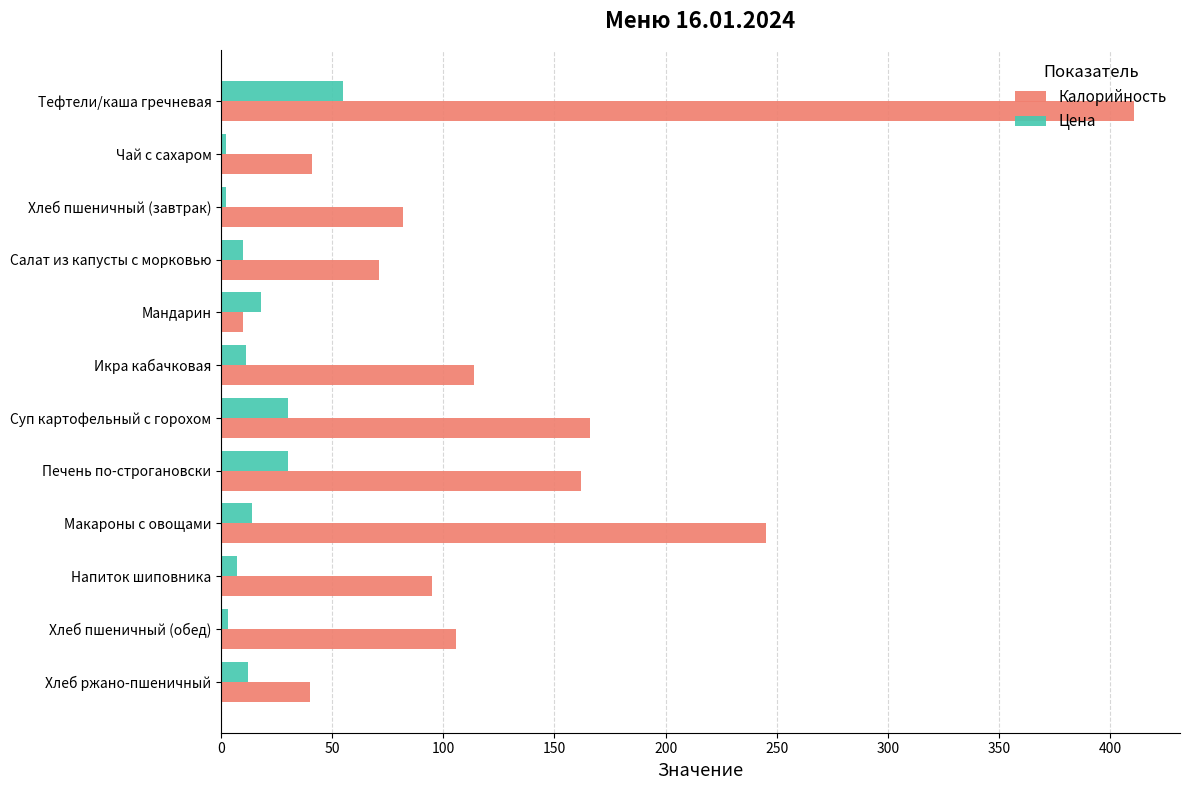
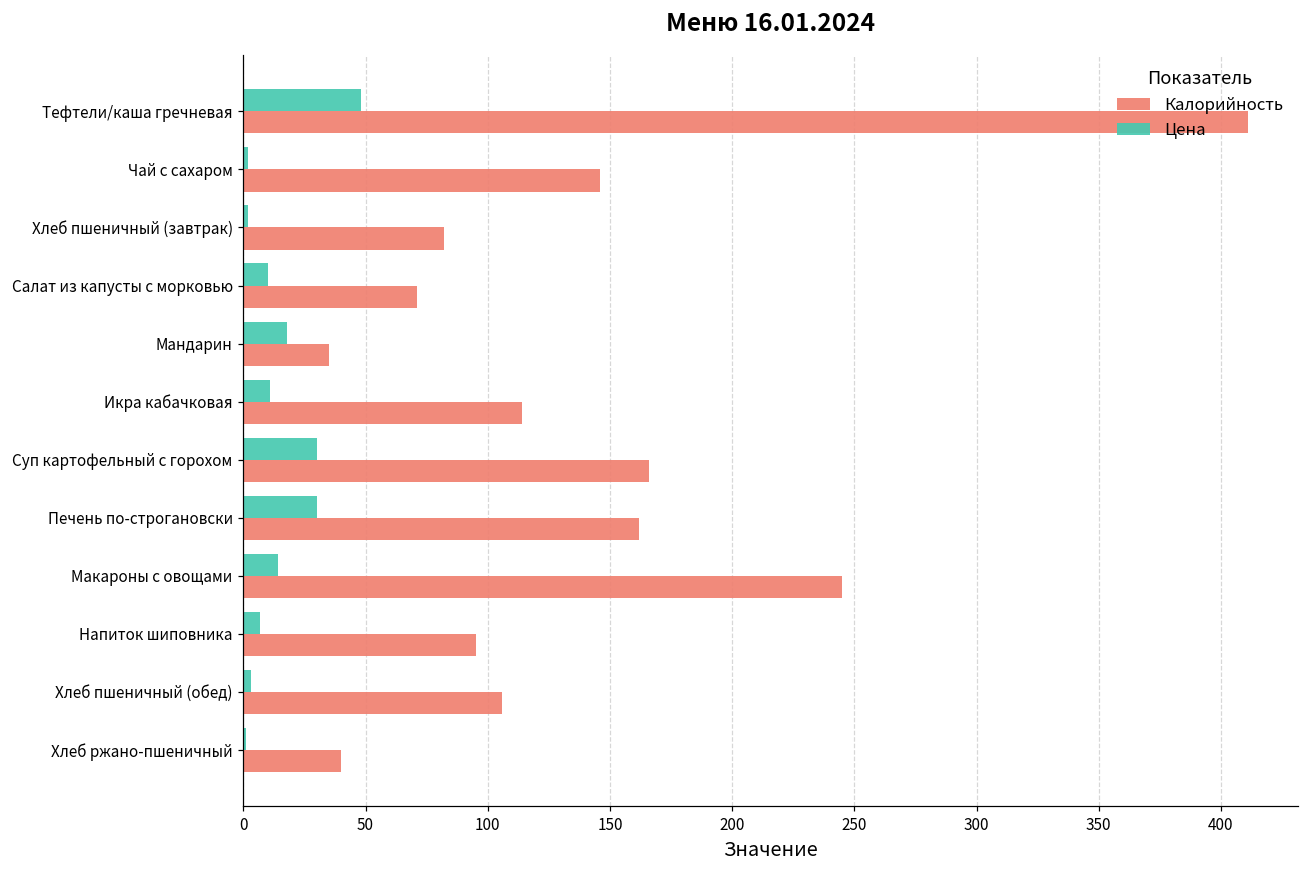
Цена, Тефтели/каша гречневая: 55 -> 48
Калорийность, Чай с сахаром: 41 -> 146
Калорийность, Мандарин: 10 -> 35
Цена, Хлеб ржано-пшеничный: 12 -> 1
